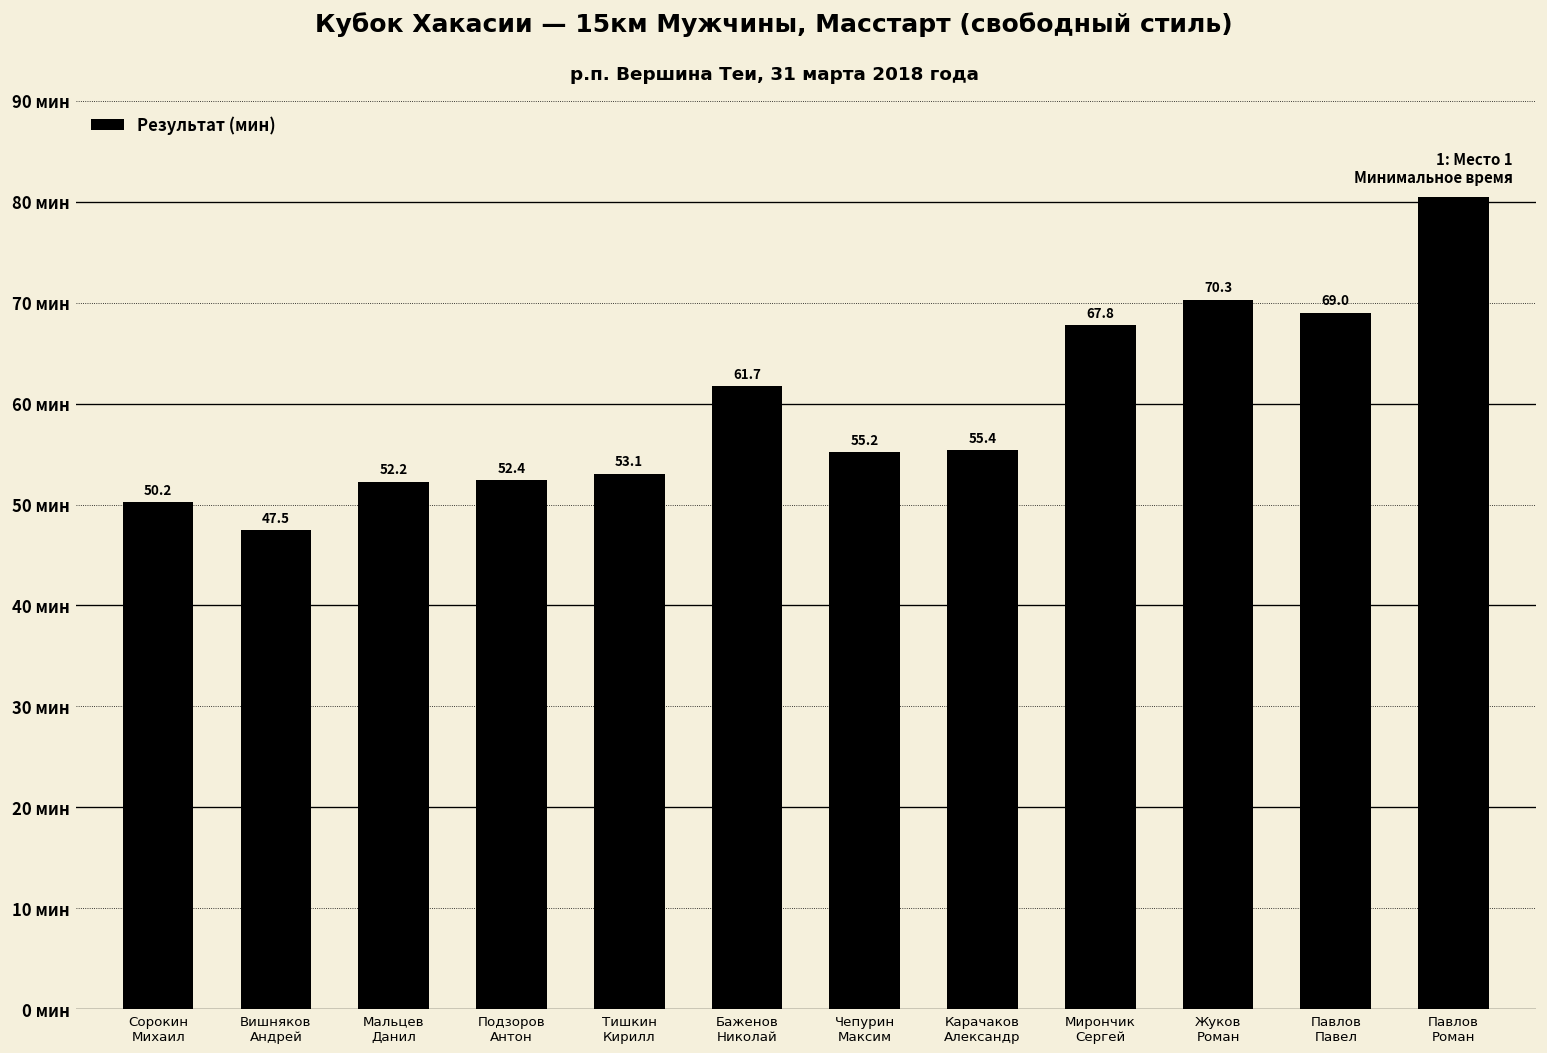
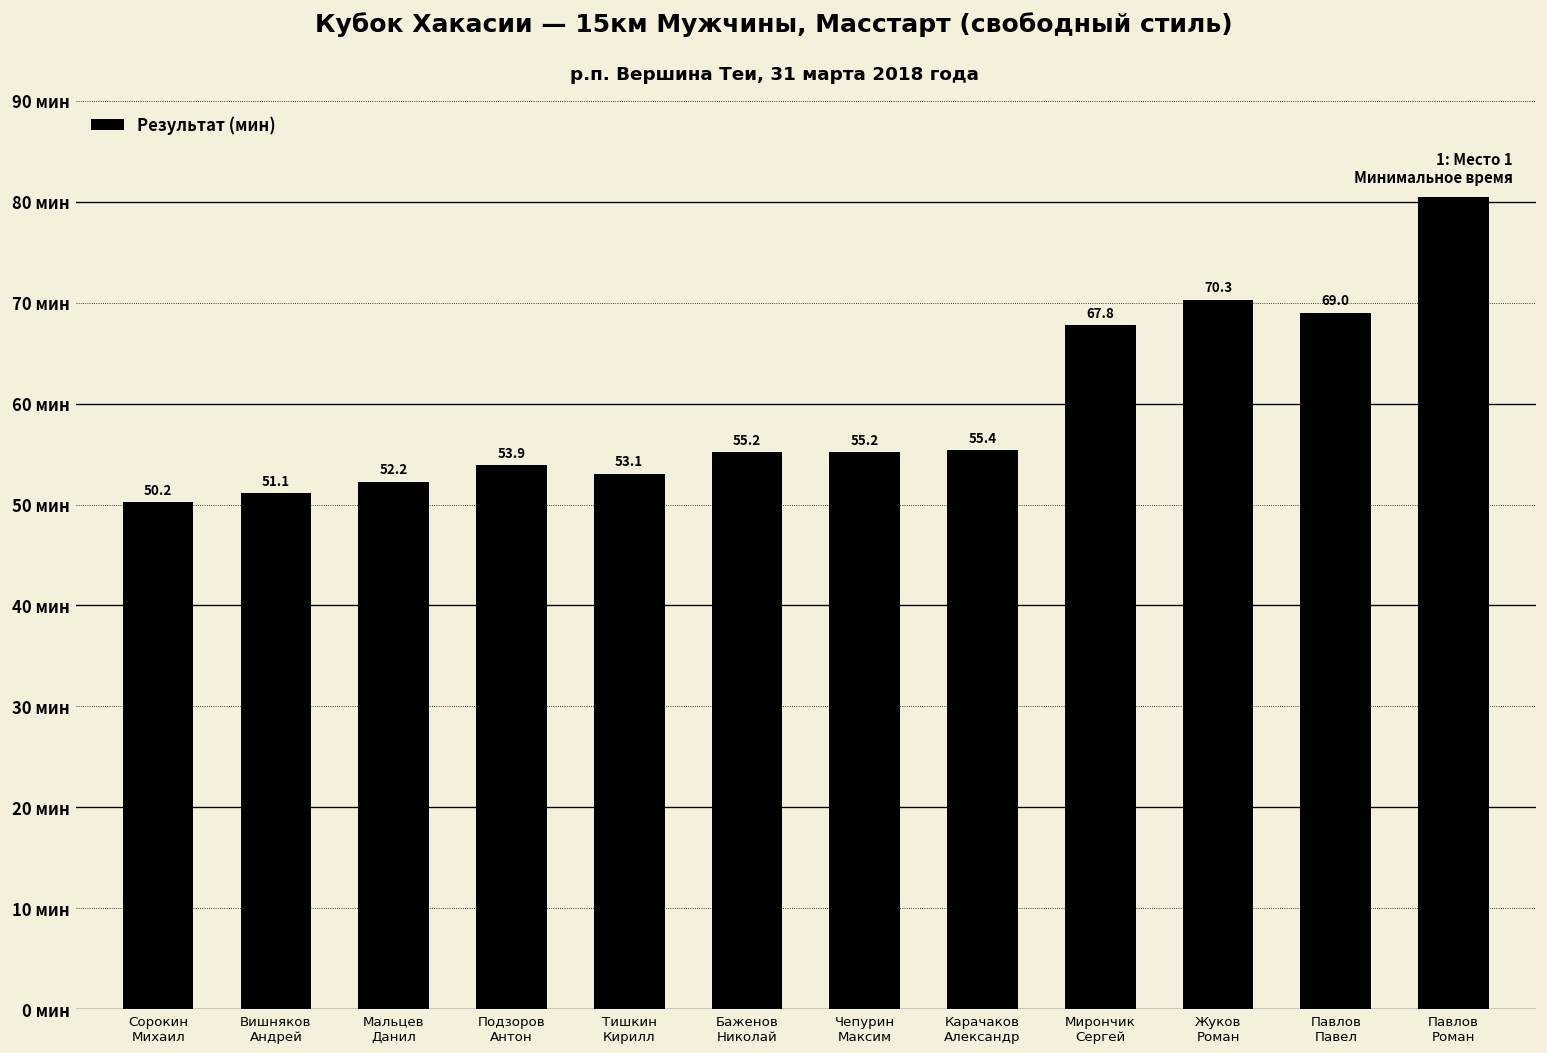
Вишняков Андрей: 47.5 -> 51.1
Подзоров Антон: 52.4 -> 53.9
Баженов Николай: 61.7 -> 55.2
